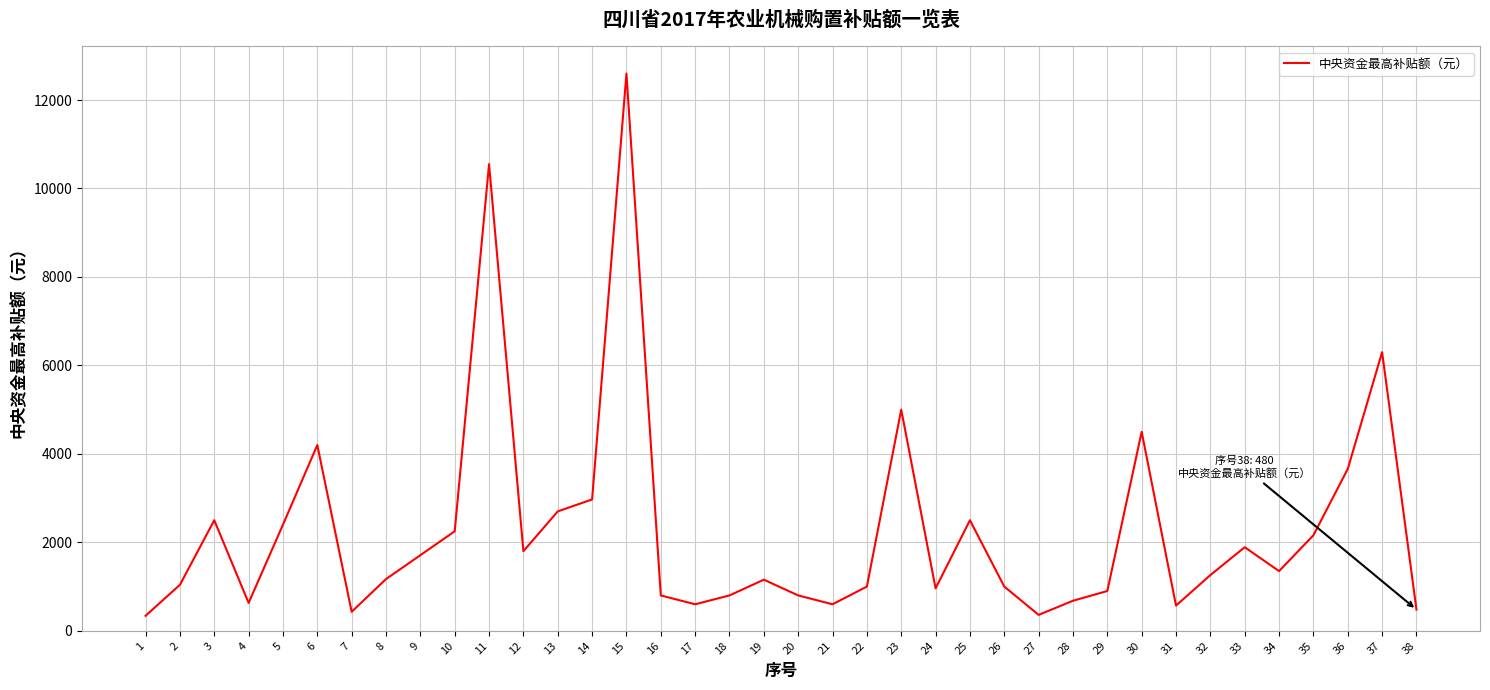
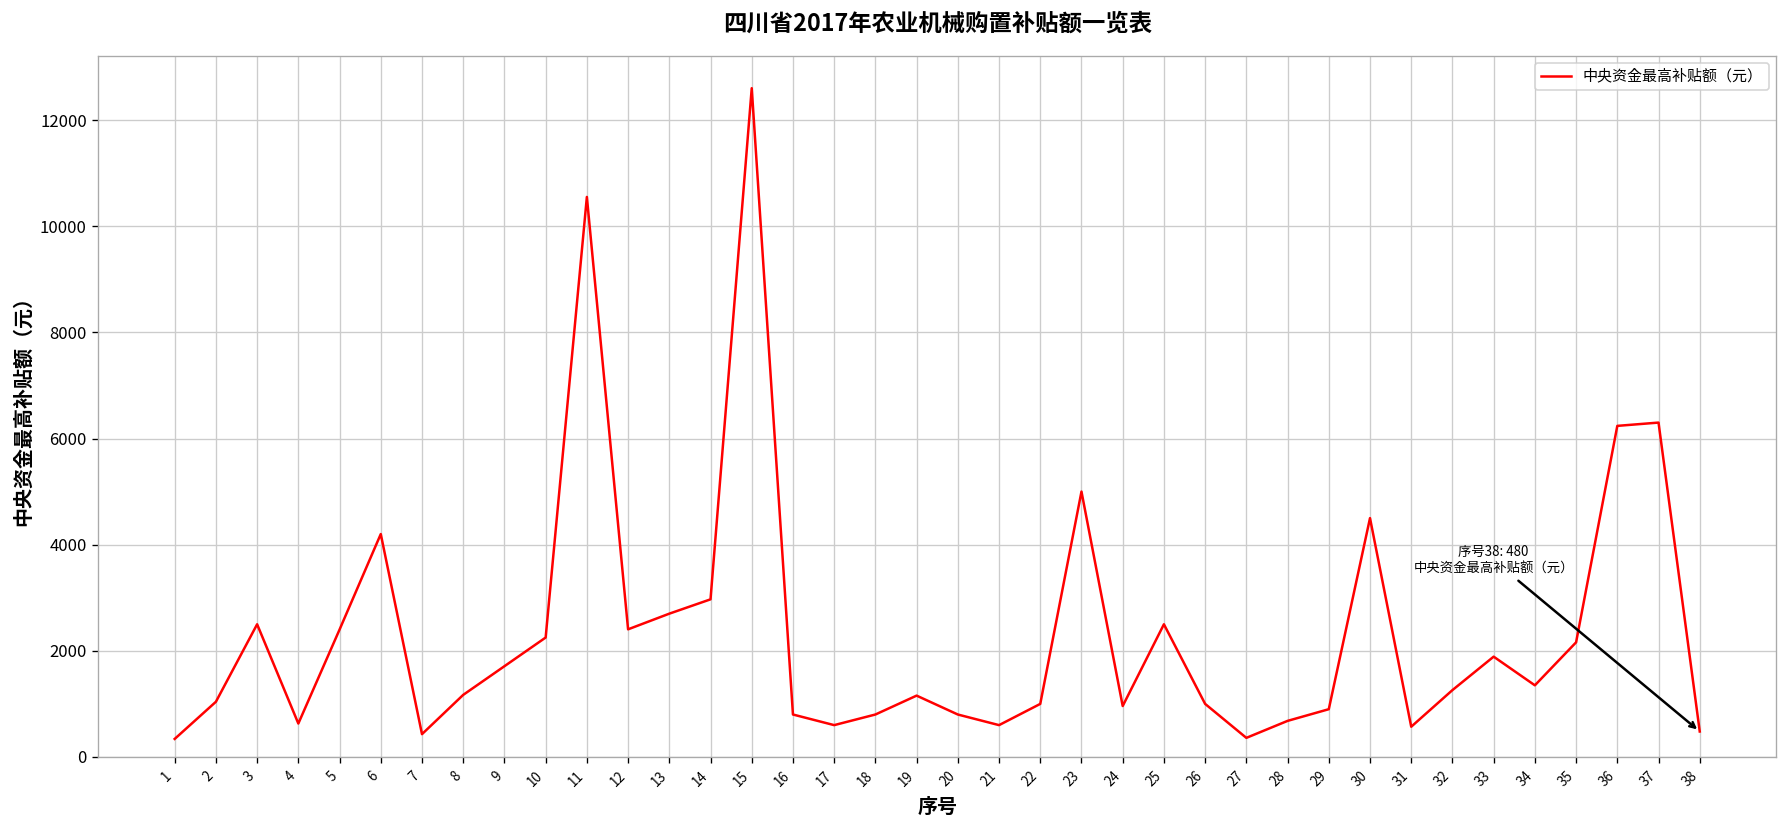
12: 1800 -> 2400
36: 3700 -> 6200
